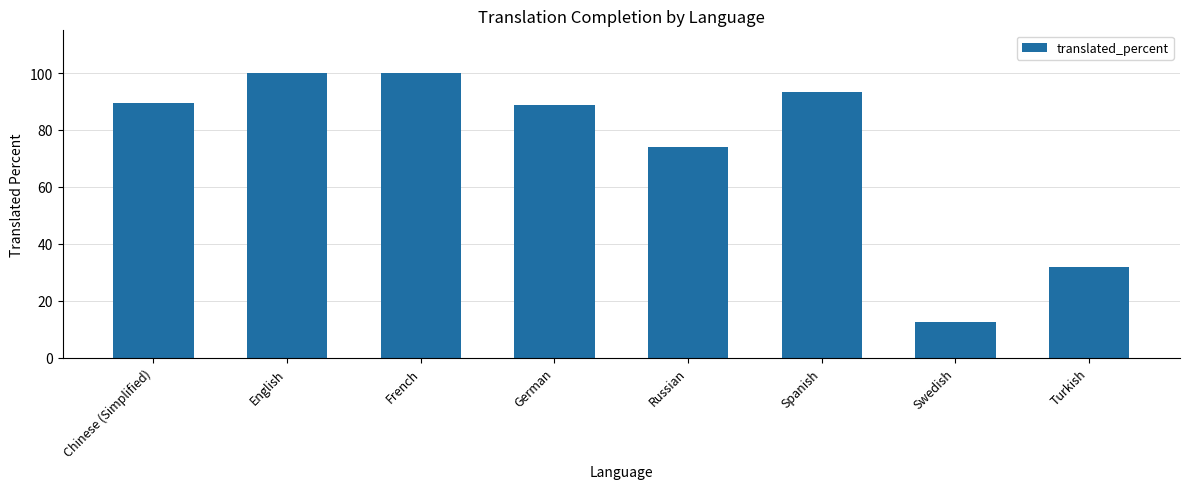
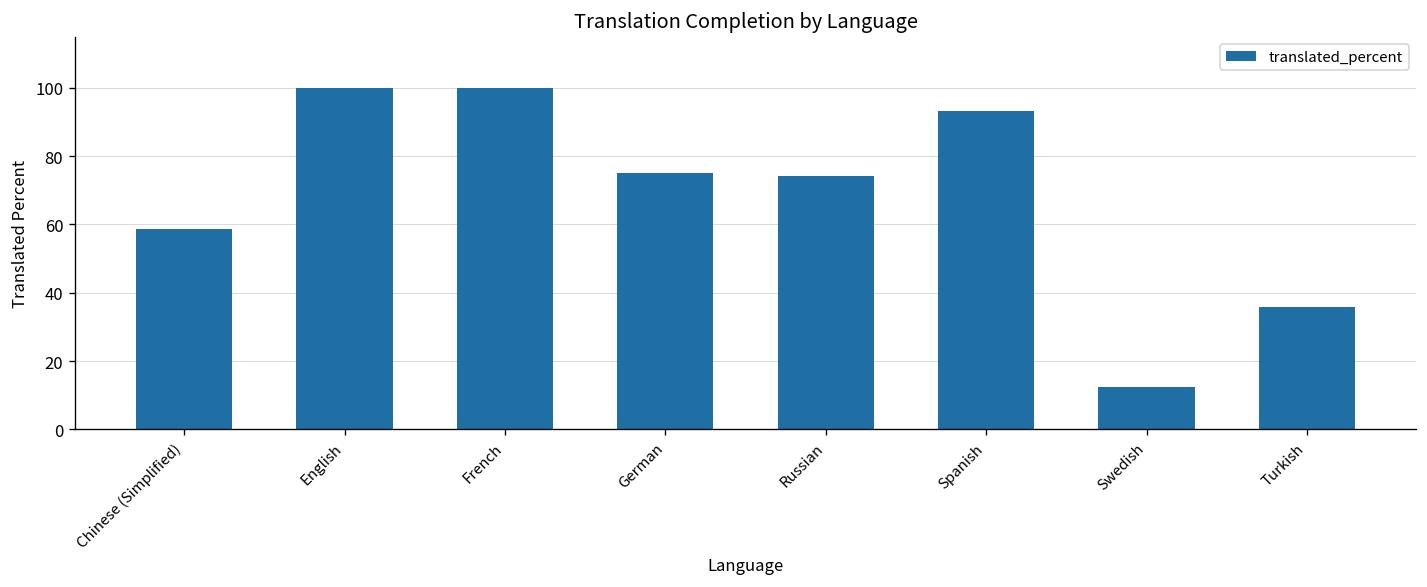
Chinese (Simplified): 89 -> 59
German: 89 -> 75
Turkish: 32 -> 36
